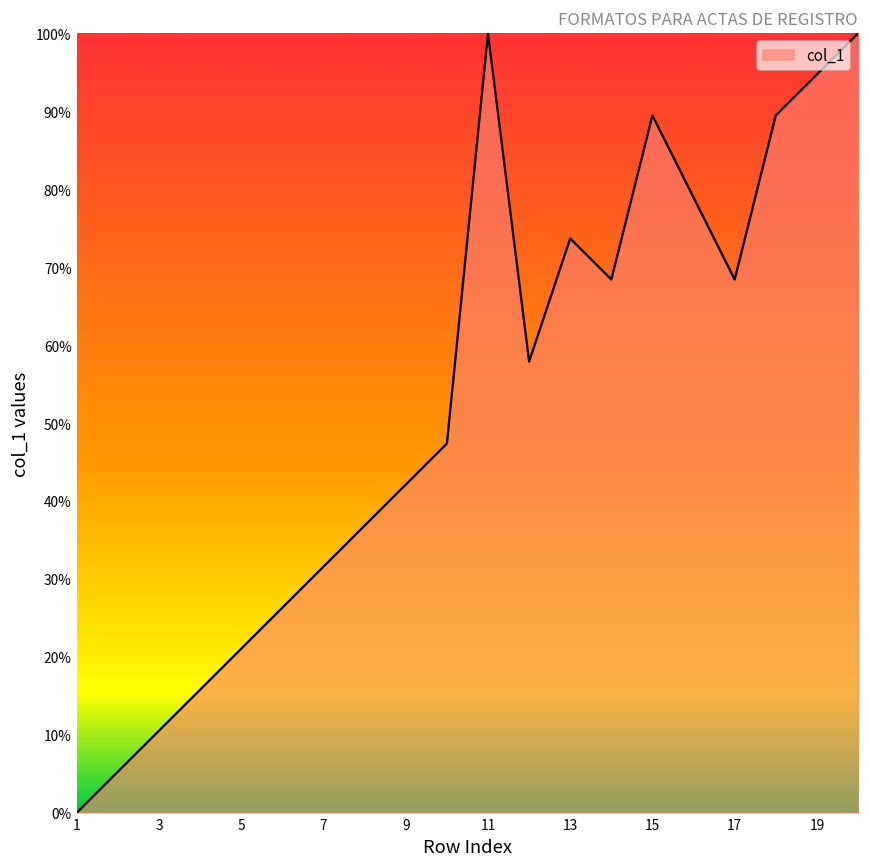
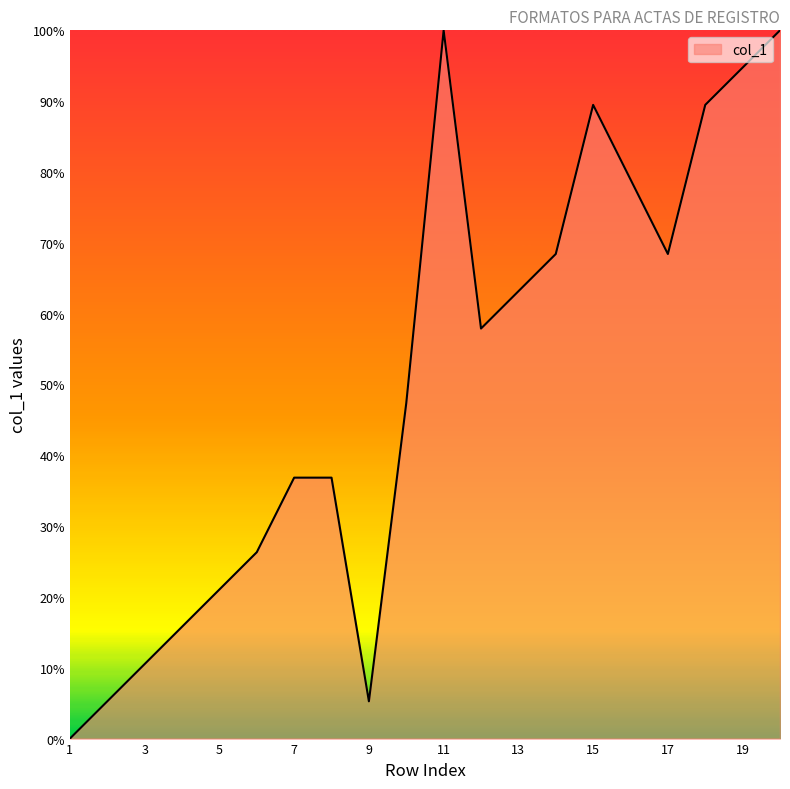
7: 32% -> 37%
9: 42% -> 5%
13: 74% -> 63%
